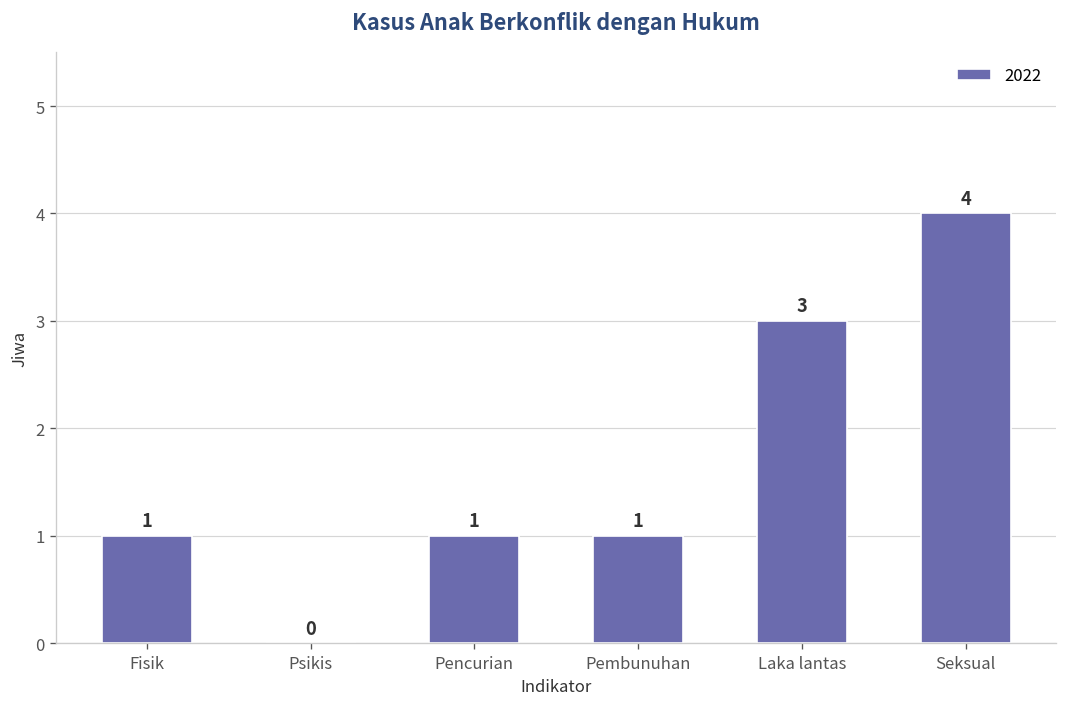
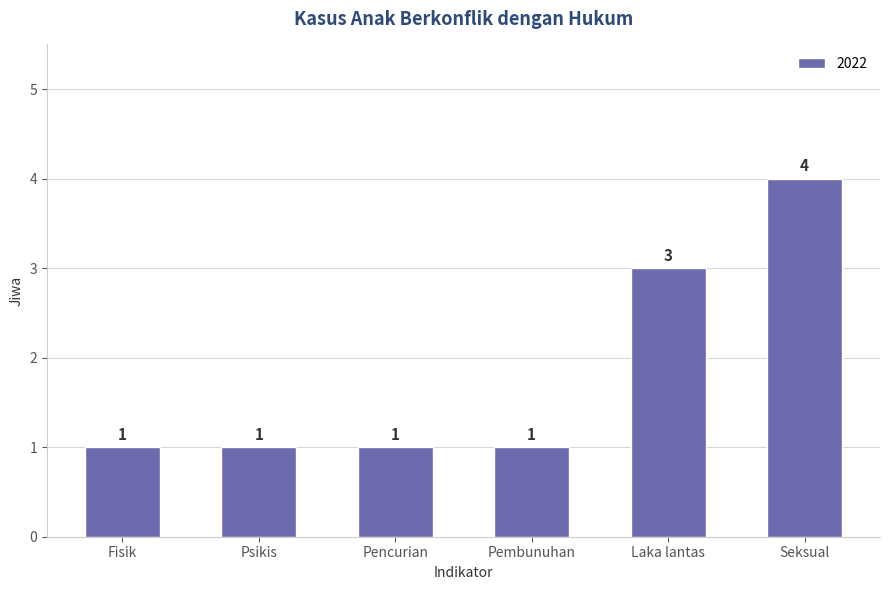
Psikis: 0 -> 1
